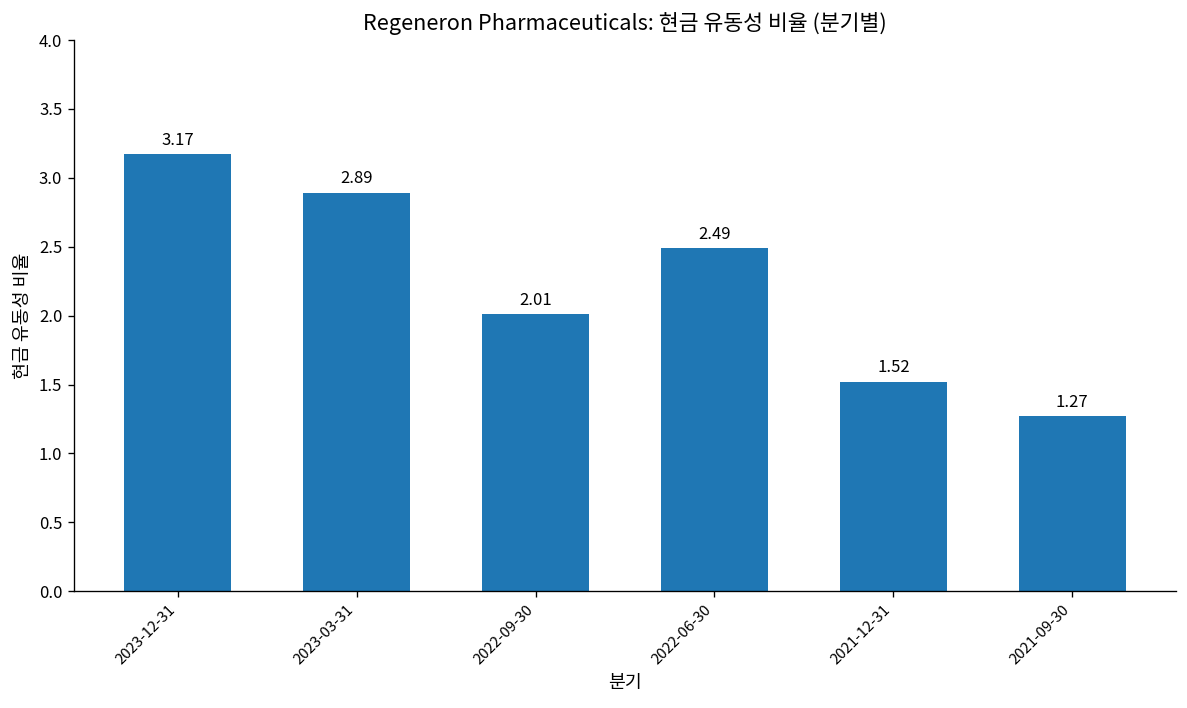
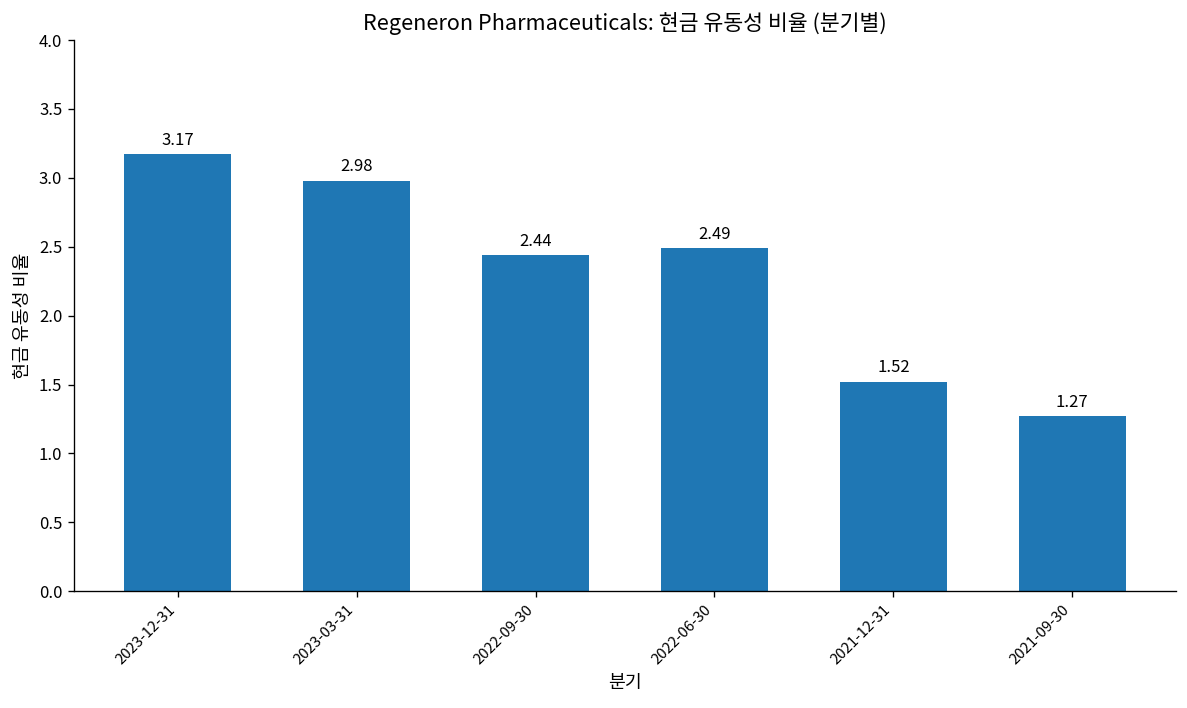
2023-03-31: 2.89 -> 2.98
2022-09-30: 2.01 -> 2.44
